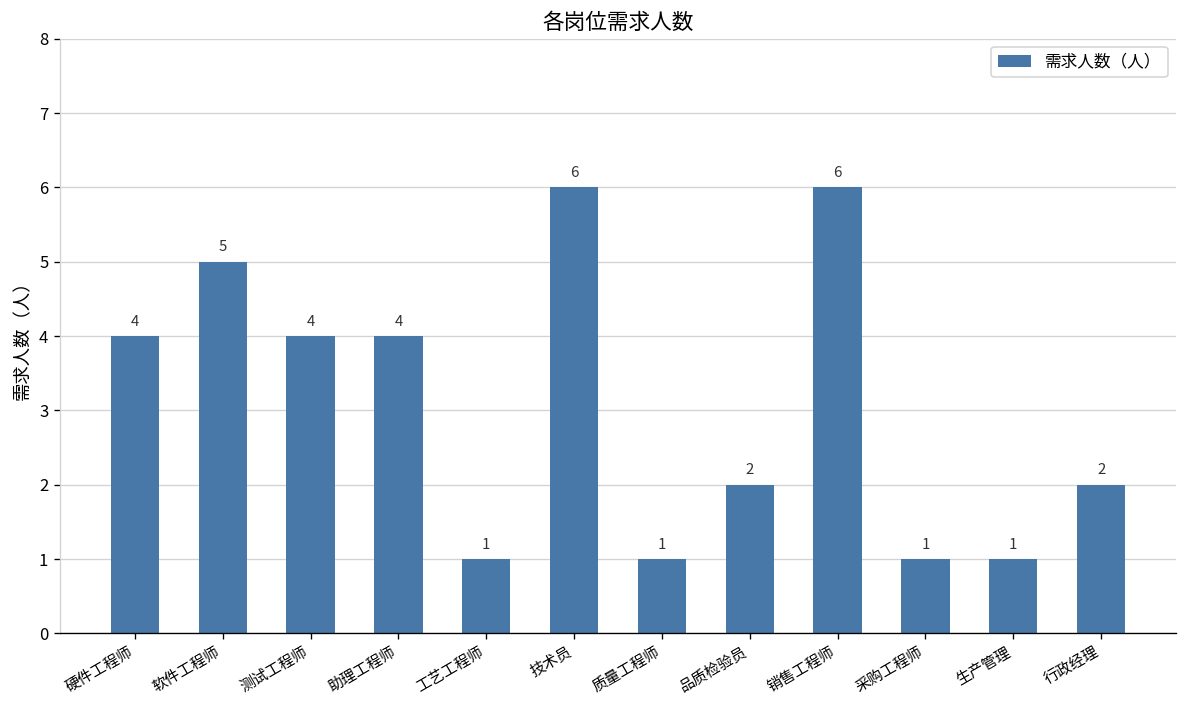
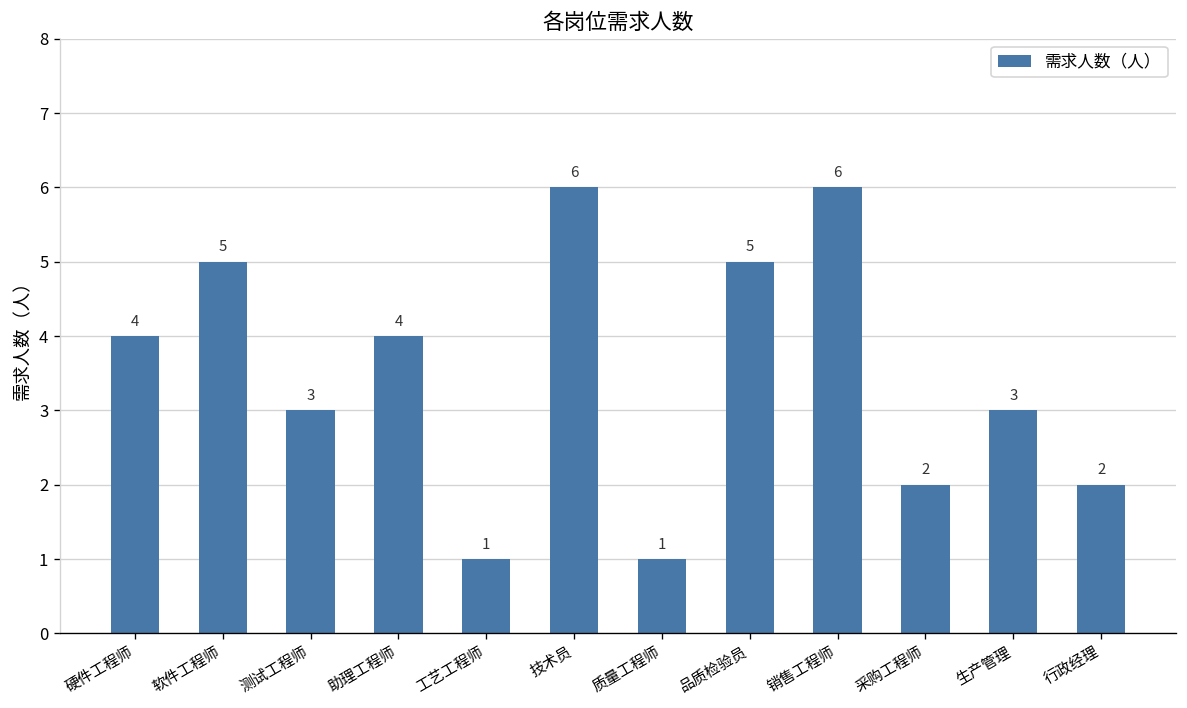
测试工程师: 4 -> 3
品质检验员: 2 -> 5
采购工程师: 1 -> 2
生产管理: 1 -> 3
